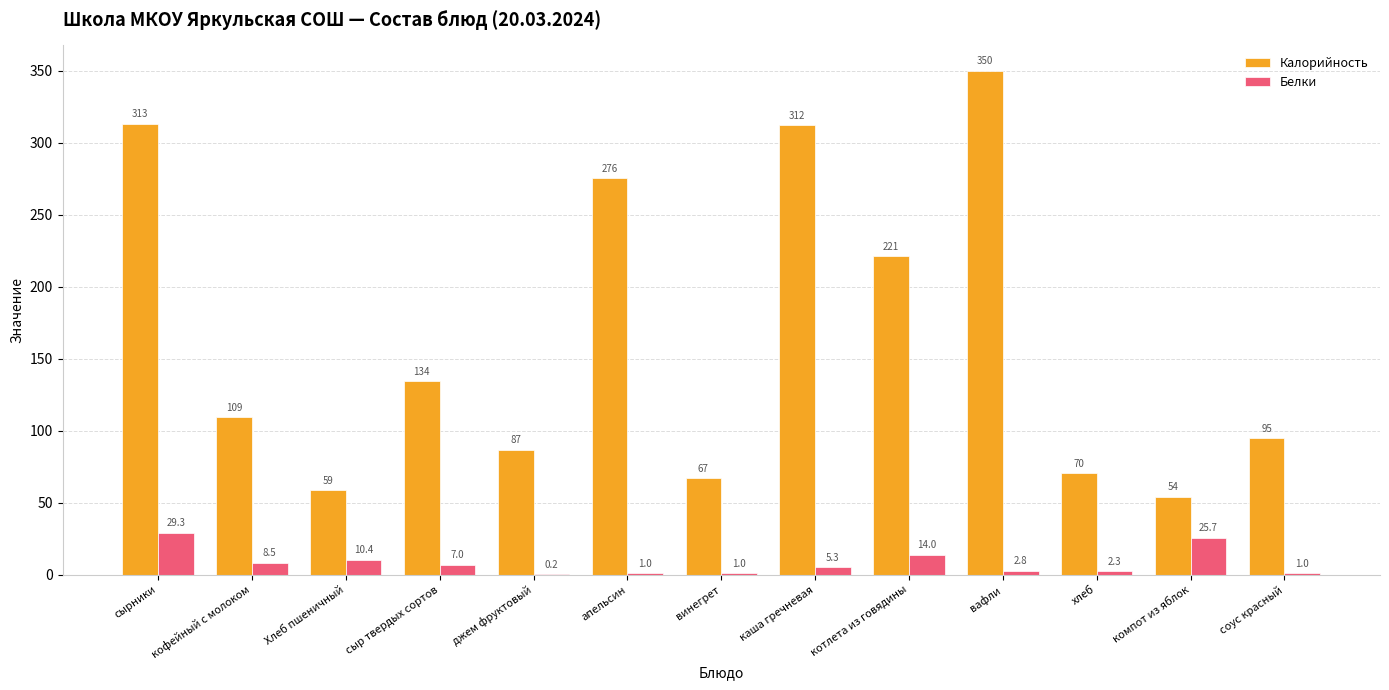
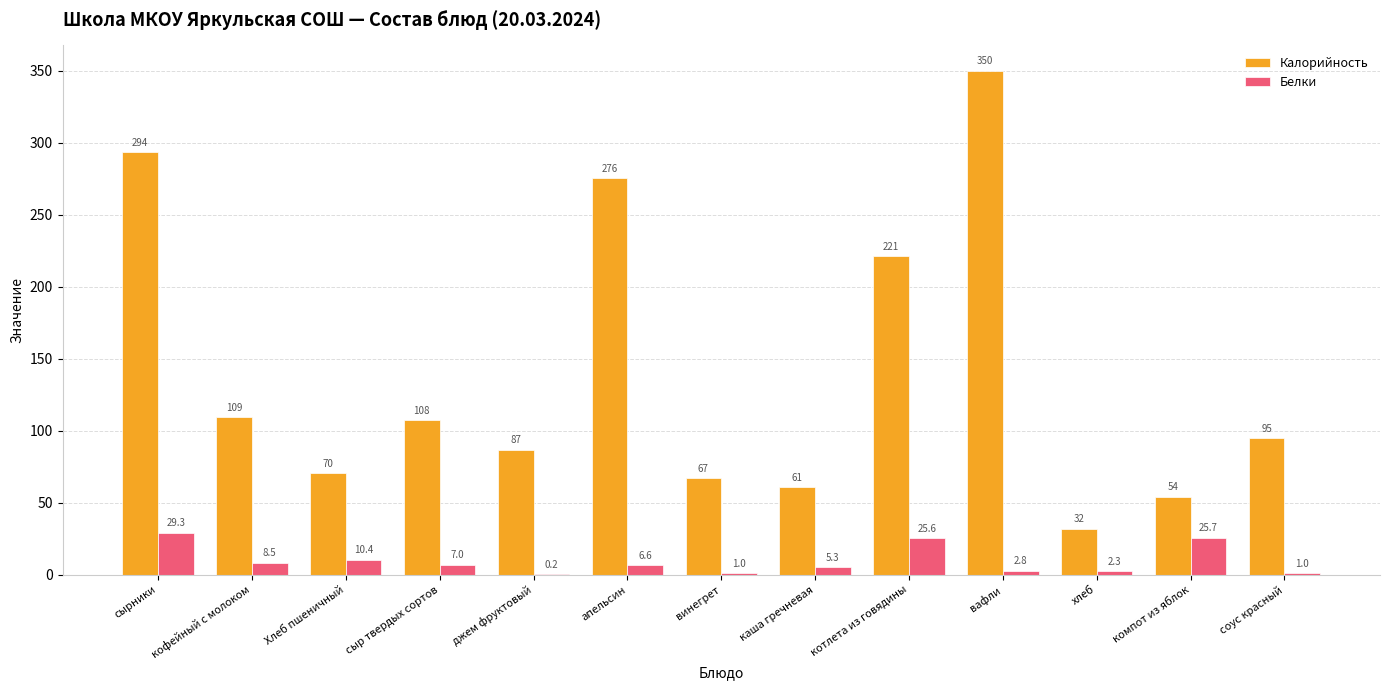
Калорийность, сырники: 313 -> 294
Калорийность, Хлеб пшеничный: 59 -> 70
Калорийность, сыр твердых сортов: 134 -> 108
Белки, апельсин: 1.0 -> 6.6
Калорийность, каша гречневая: 312 -> 61
Белки, котлета из говядины: 14.0 -> 25.6
Калорийность, хлеб: 70 -> 32
